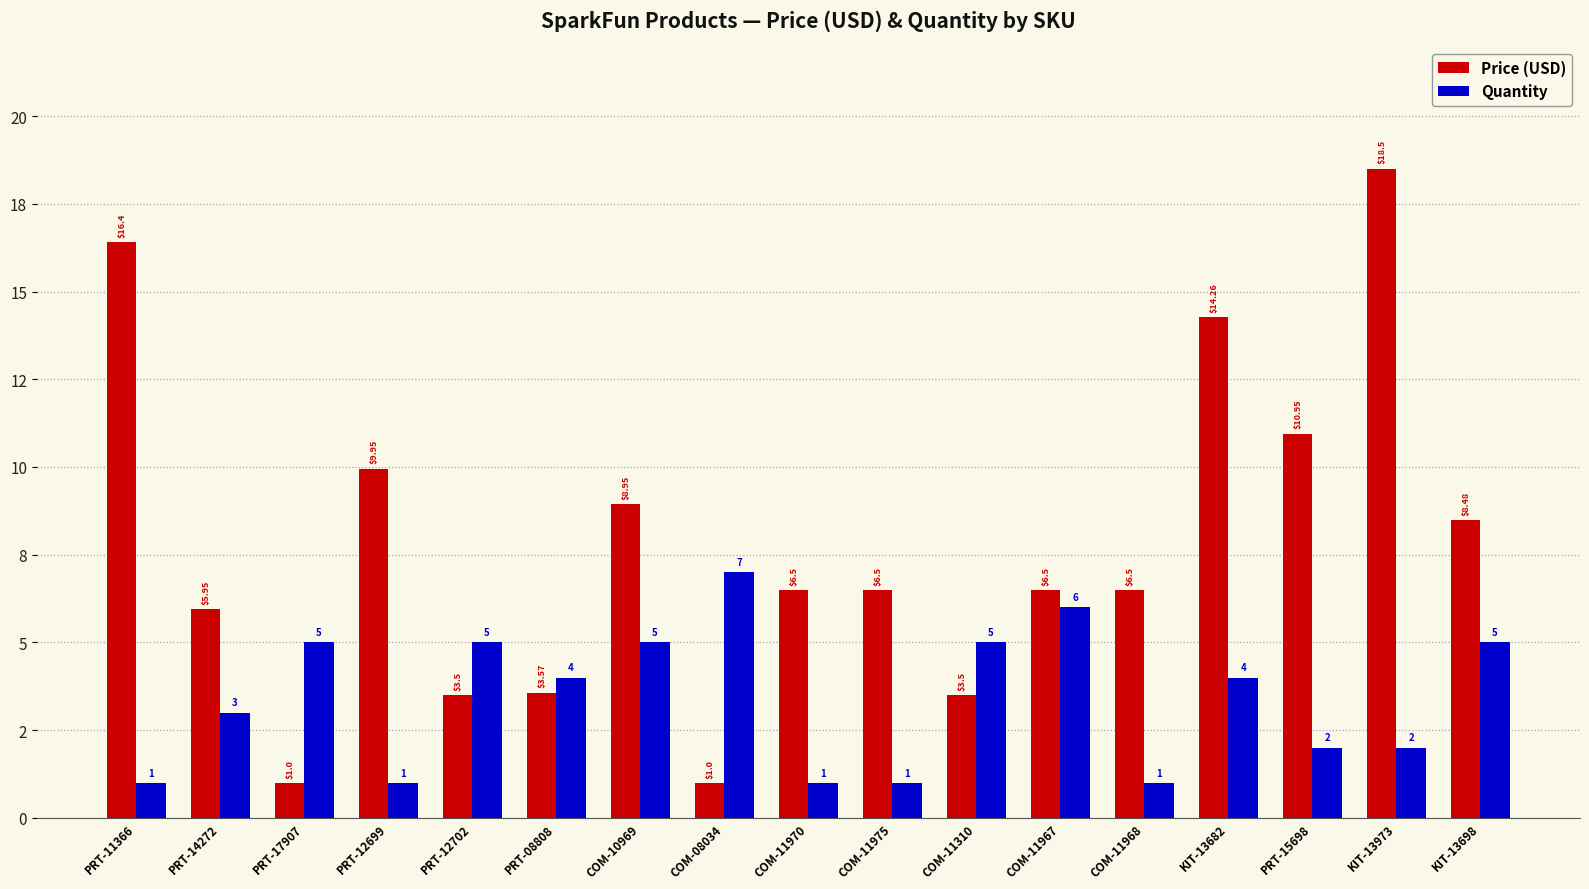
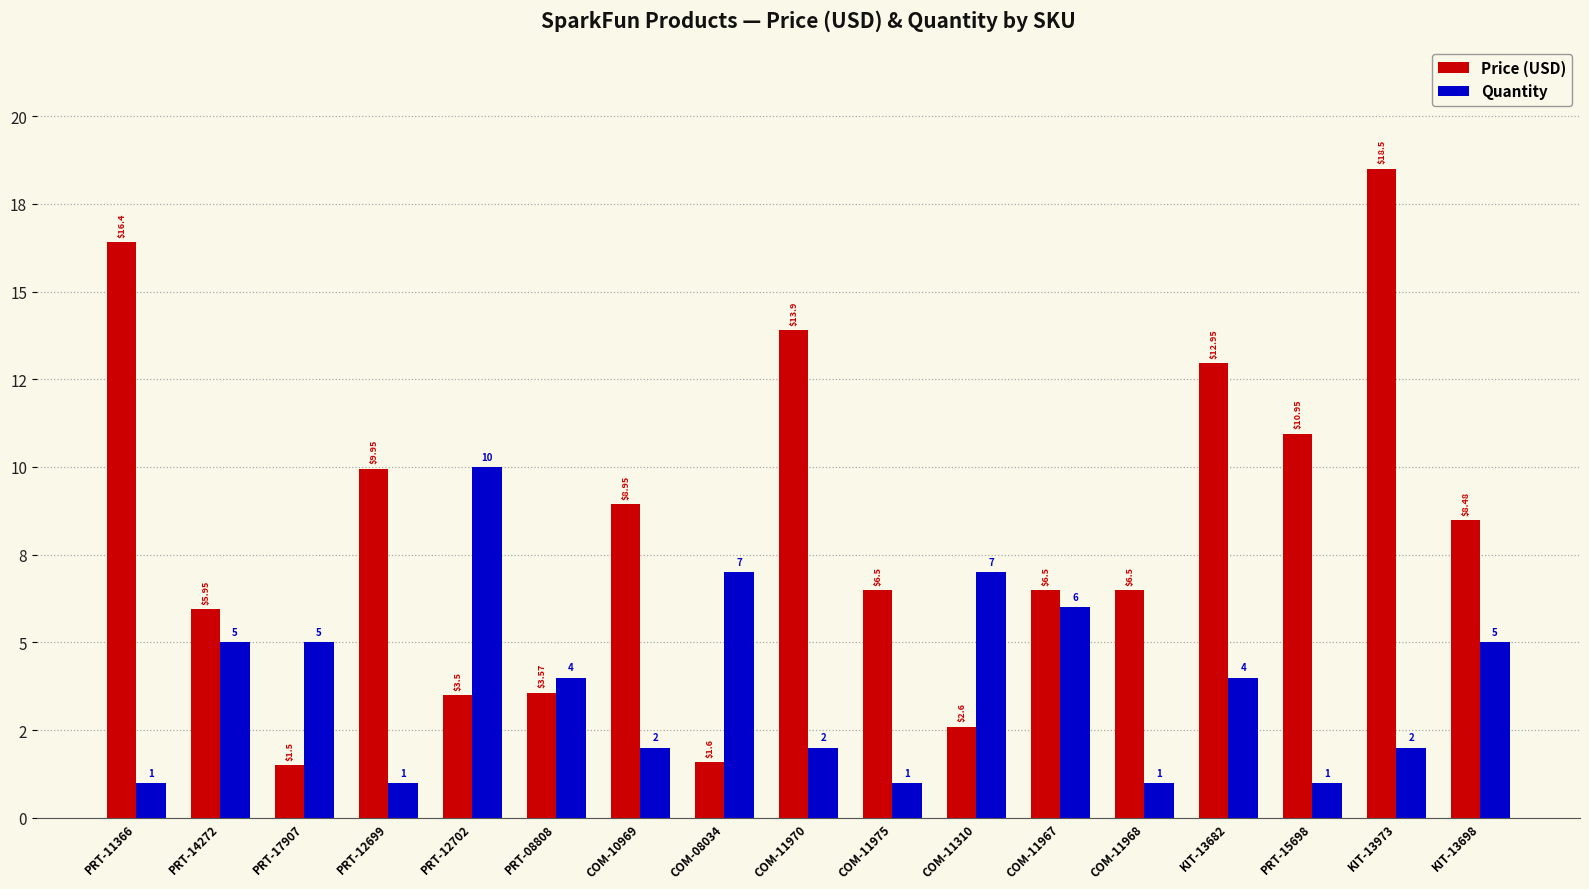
Quantity, PRT-14272: 3 -> 5
Price (USD), PRT-17907: $1.0 -> $1.5
Quantity, PRT-12702: 5 -> 10
Quantity, COM-10969: 5 -> 2
Price (USD), COM-08034: $1.0 -> $1.6
Price (USD), COM-11970: $6.5 -> $13.9
Quantity, COM-11970: 1 -> 2
Price (USD), COM-11310: $3.5 -> $2.6
Quantity, COM-11310: 5 -> 7
Price (USD), KIT-13682: $14.26 -> $12.95
Quantity, PRT-15698: 2 -> 1
